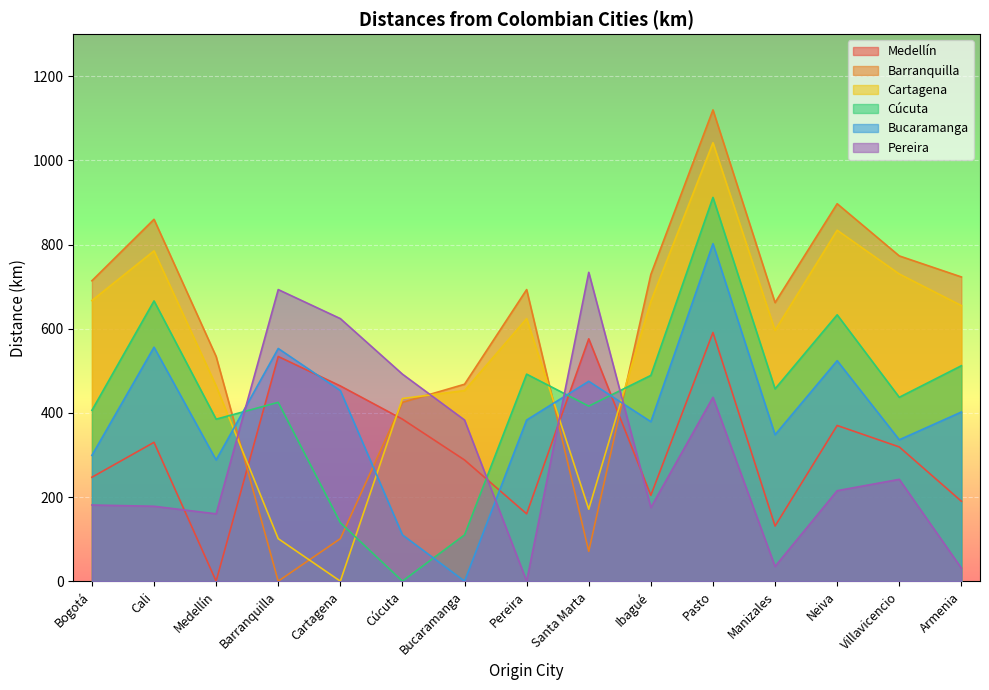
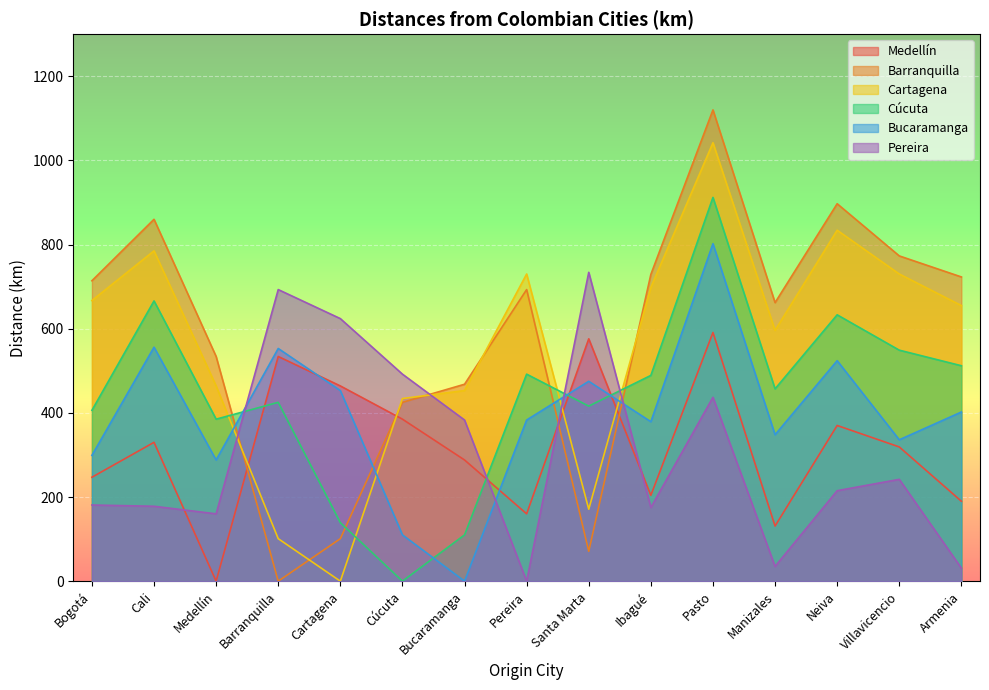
Cartagena, Pereira: 620 -> 730
Cartagena, Ibagué: 670 -> 700
Cúcuta, Villavicencio: 440 -> 550
